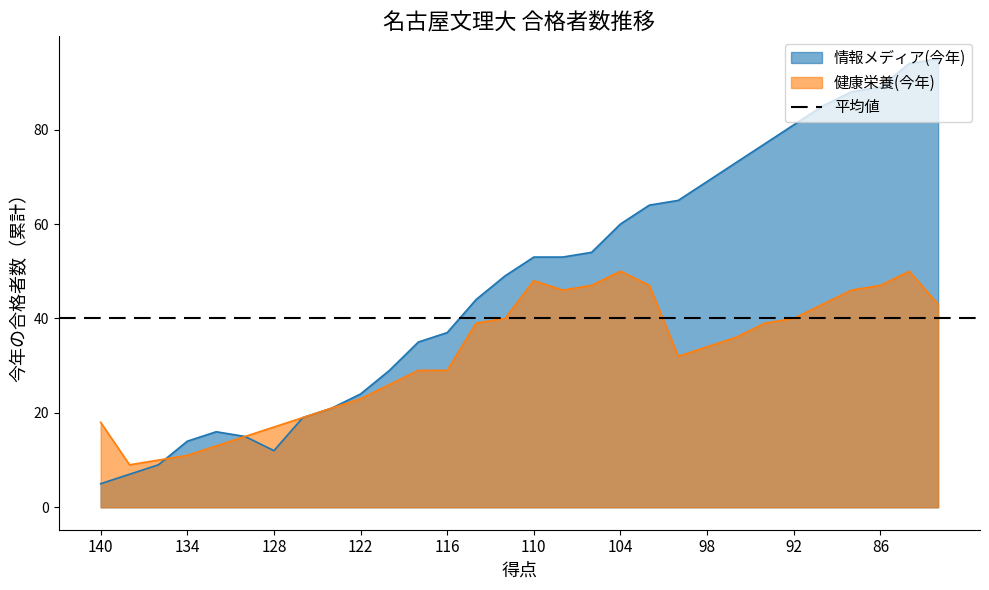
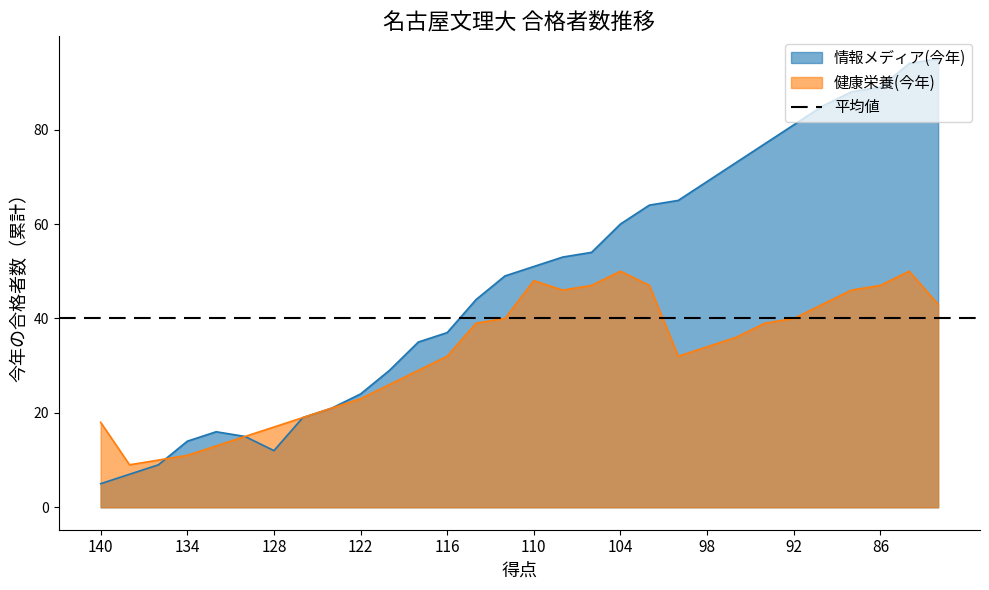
健康栄養(今年), 116: 29 -> 32
情報メディア(今年), 110: 53 -> 51
